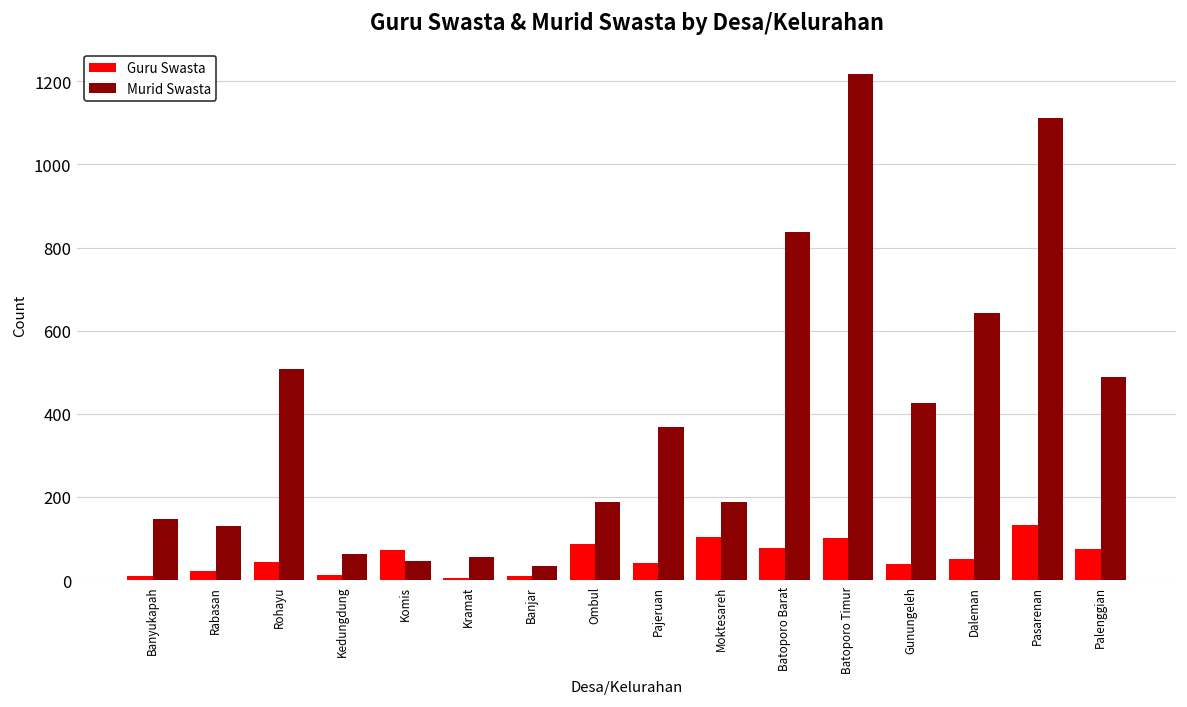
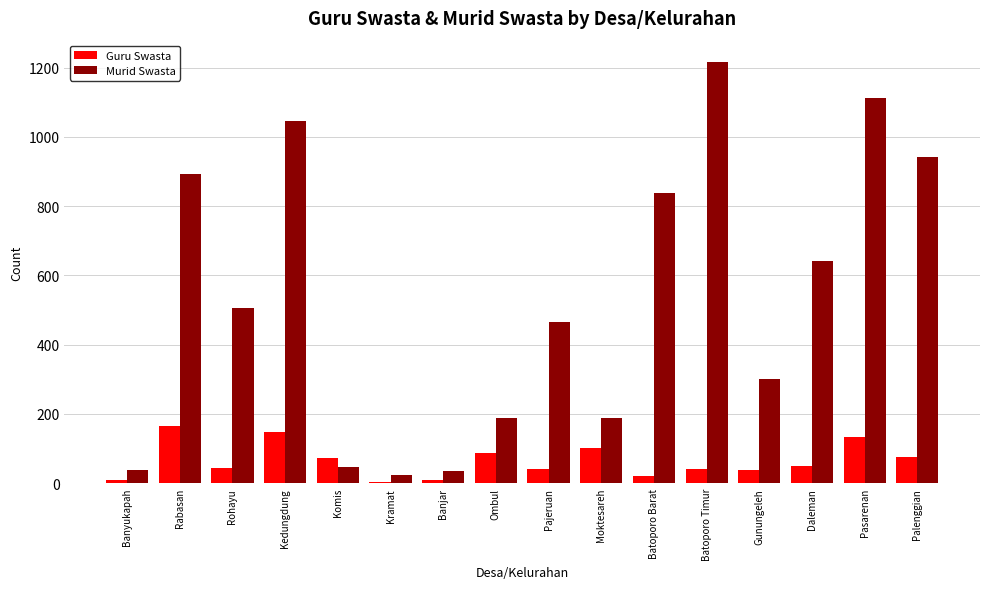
Murid Swasta, Banyukapah: 150 -> 40
Guru Swasta, Rabasan: 20 -> 170
Murid Swasta, Rabasan: 130 -> 890
Guru Swasta, Kedungdung: 10 -> 150
Murid Swasta, Kedungdung: 60 -> 1050
Murid Swasta, Kramat: 60 -> 20
Murid Swasta, Pajeruan: 370 -> 470
Guru Swasta, Batoporo Barat: 80 -> 20
Guru Swasta, Batoporo Timur: 100 -> 40
Murid Swasta, Gunungeleh: 430 -> 300
Murid Swasta, Palenggian: 490 -> 940
